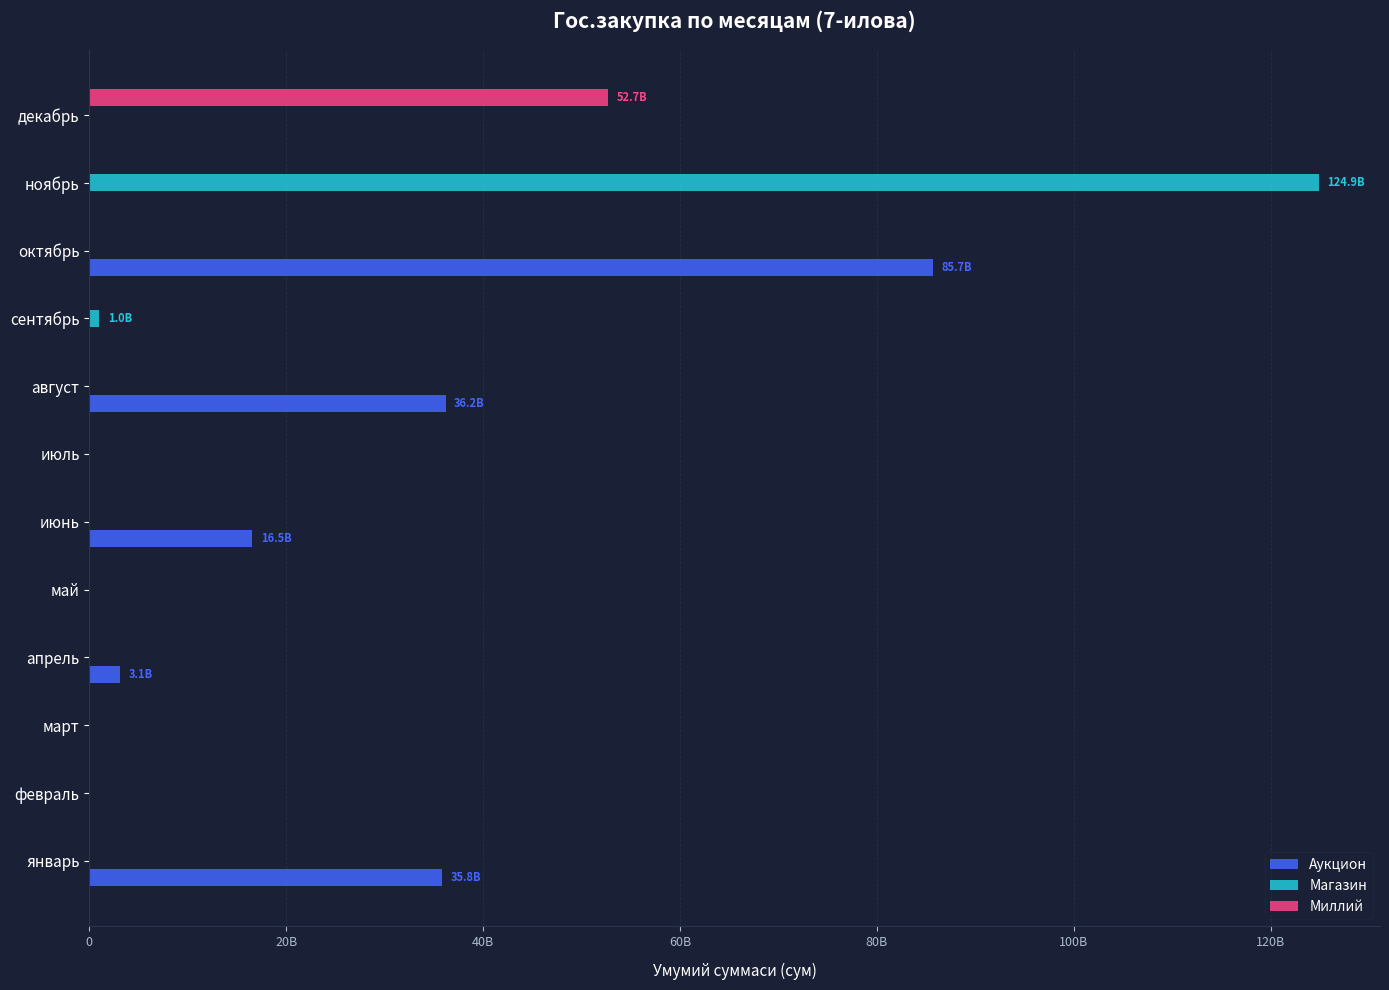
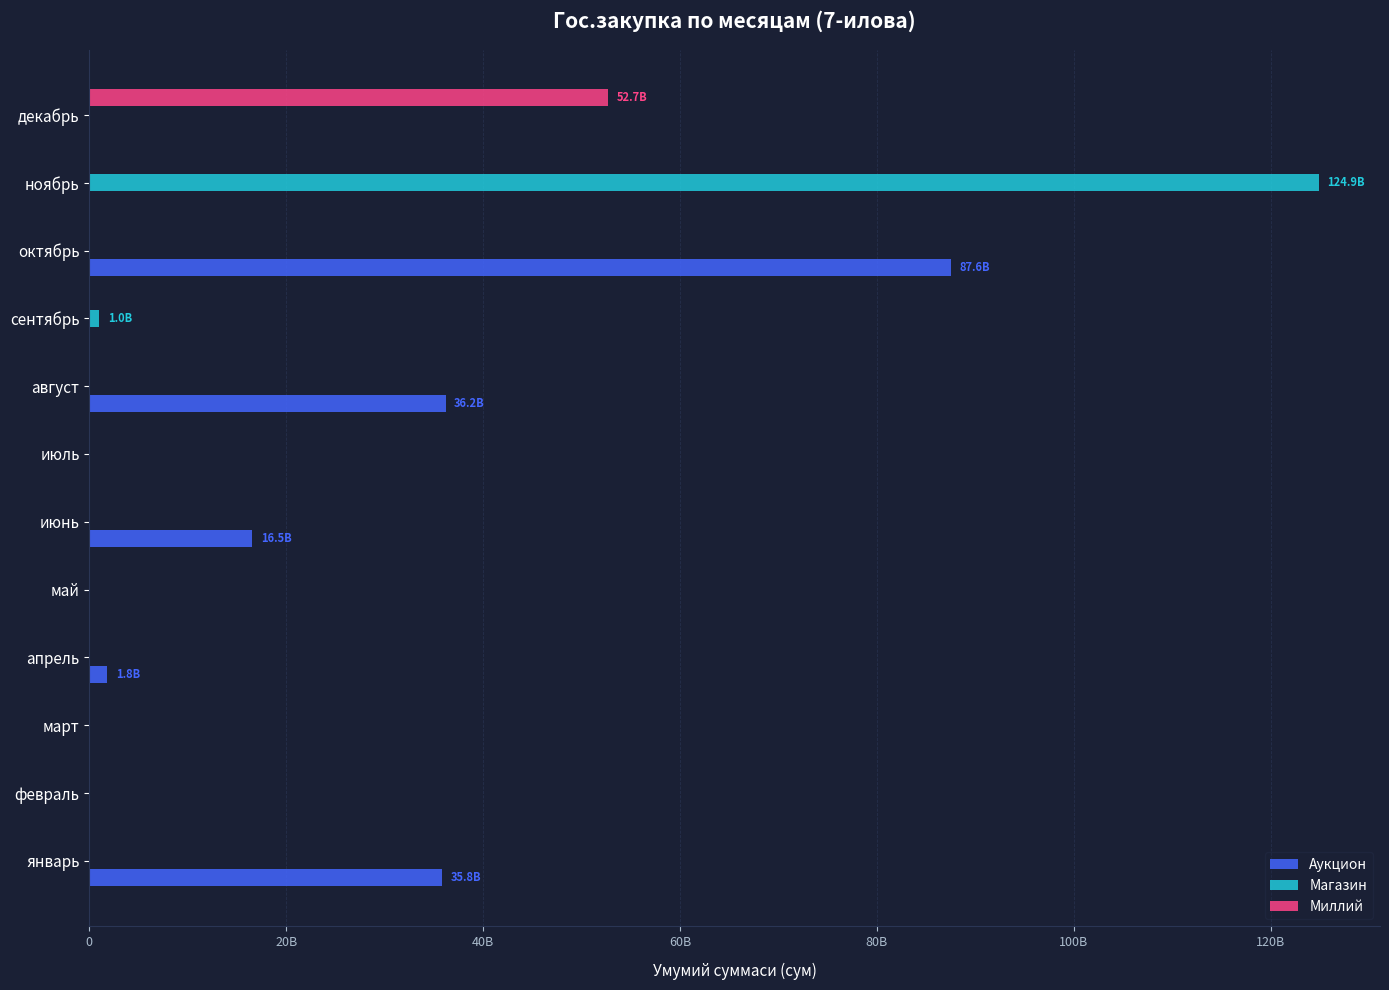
Аукцион, октябрь: 85.7B -> 87.6B
Аукцион, апрель: 3.1B -> 1.8B
